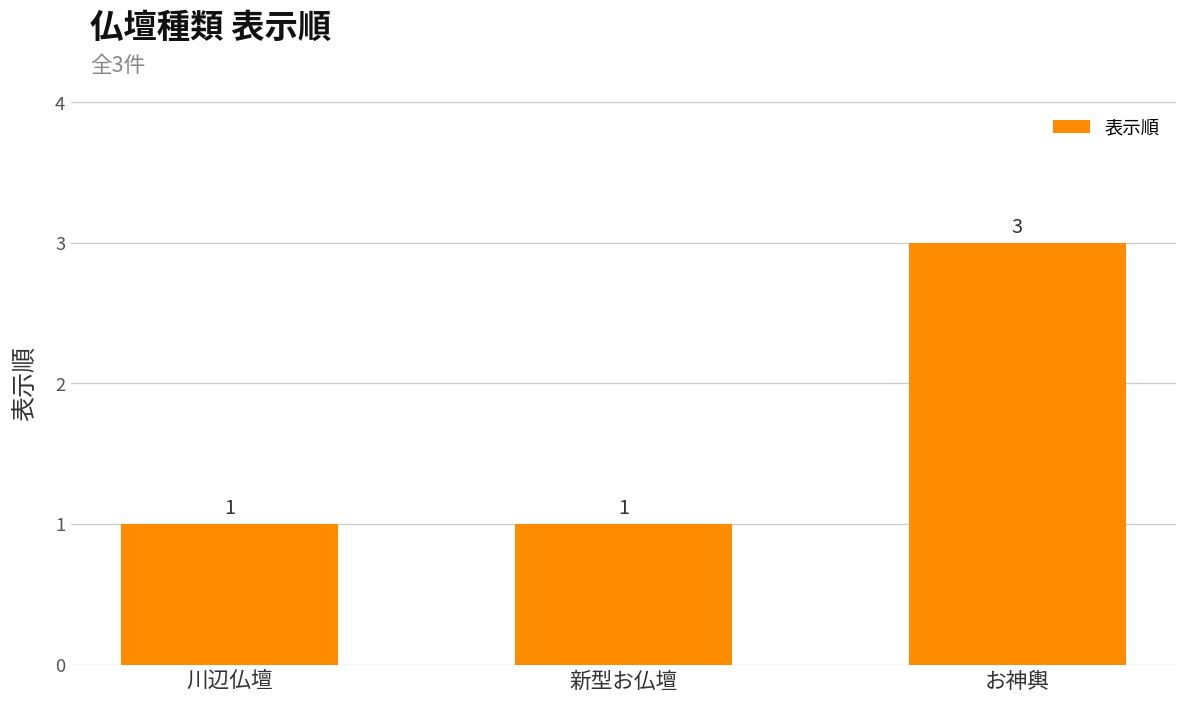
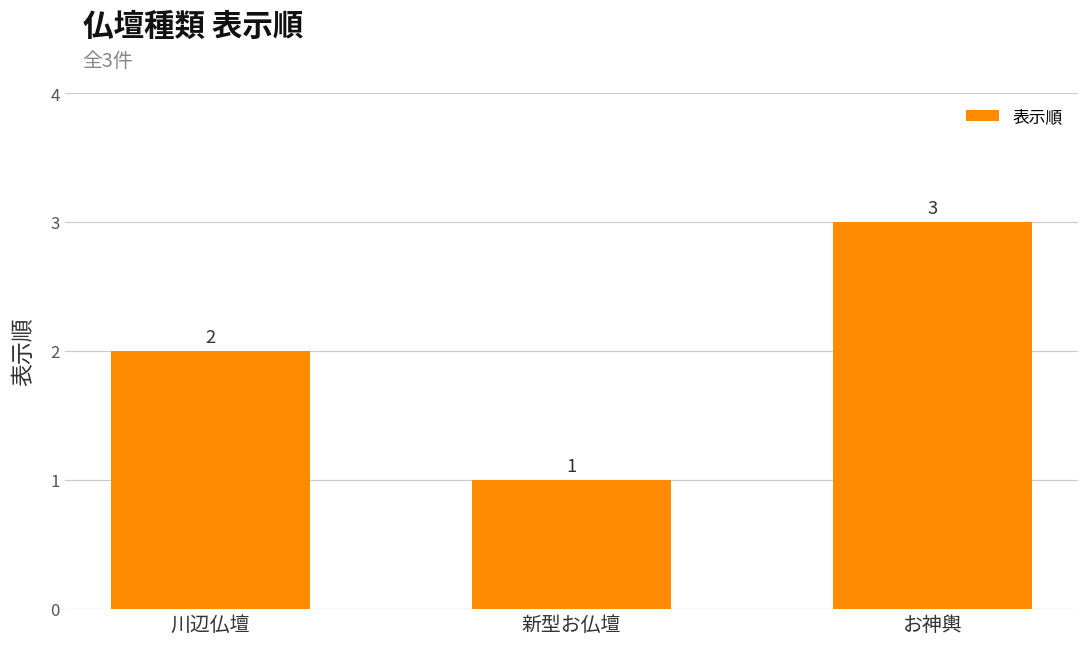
川辺仏壇: 1 -> 2
